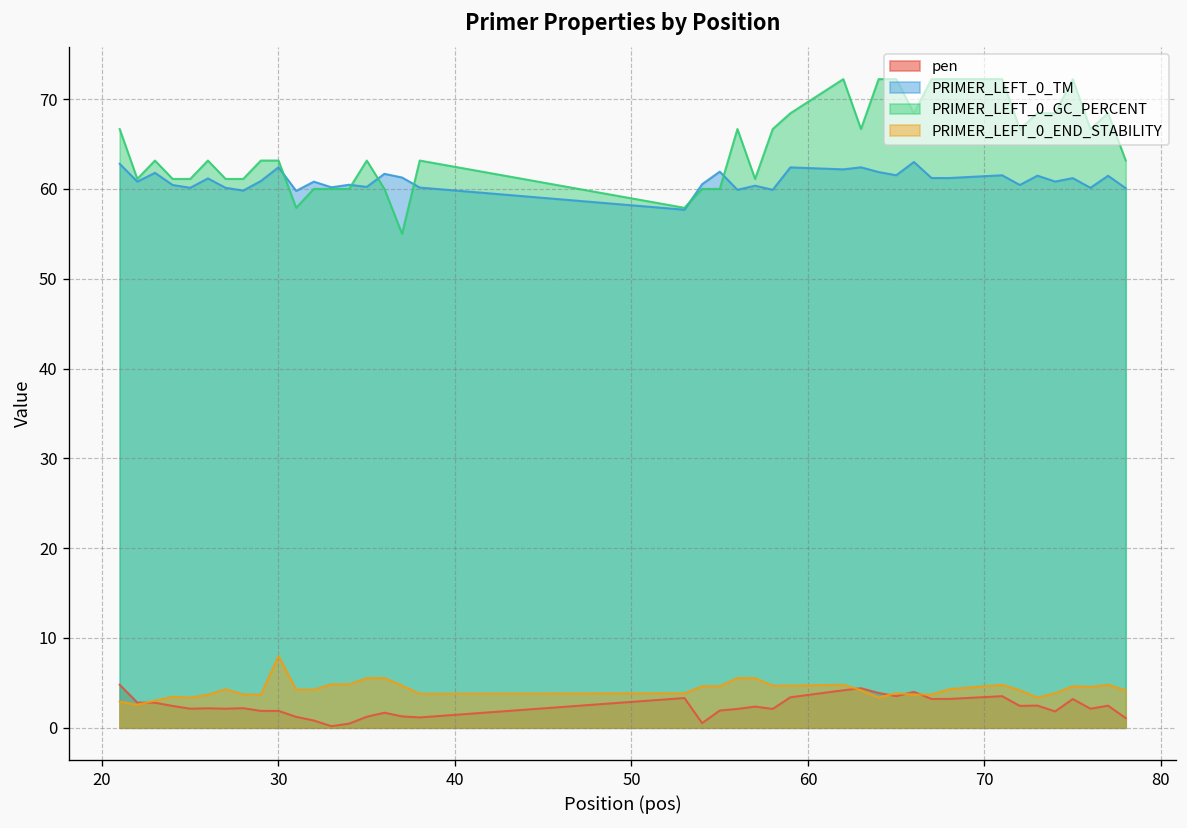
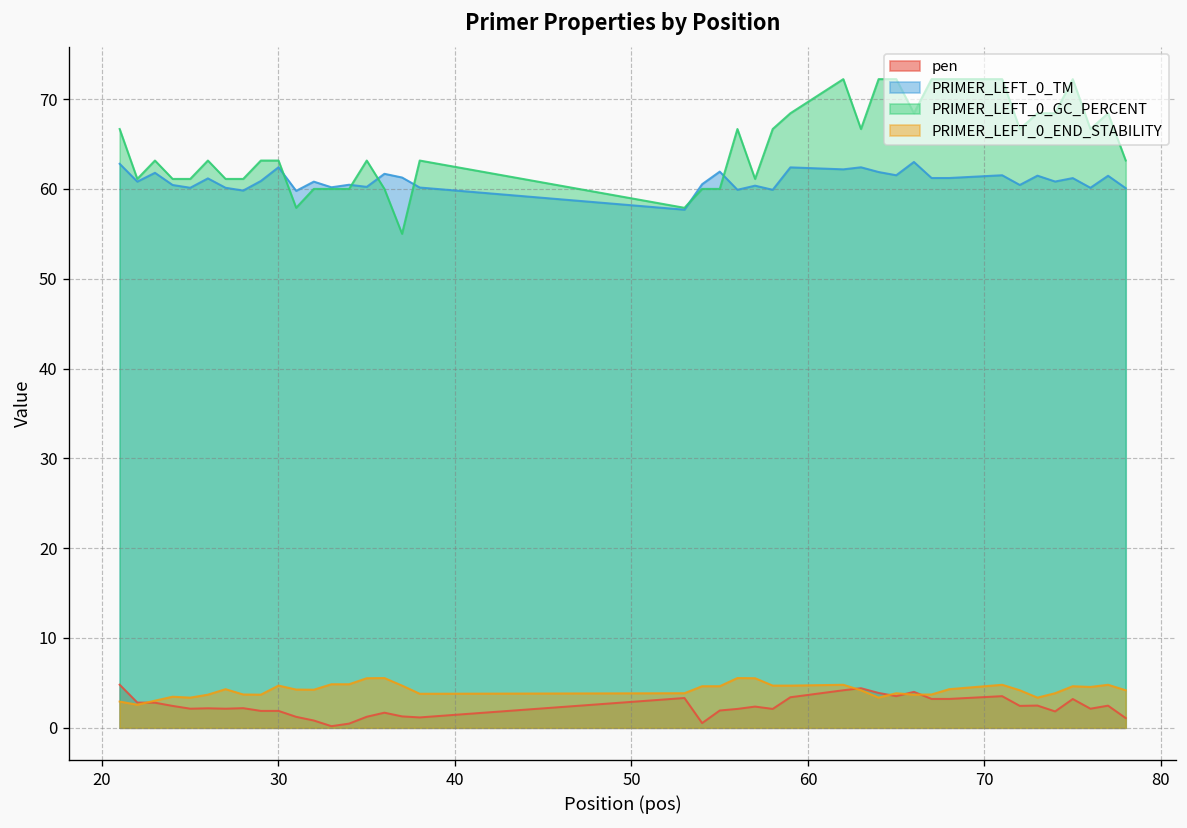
PRIMER_LEFT_0_END_STABILITY, 30: 8 -> 5
